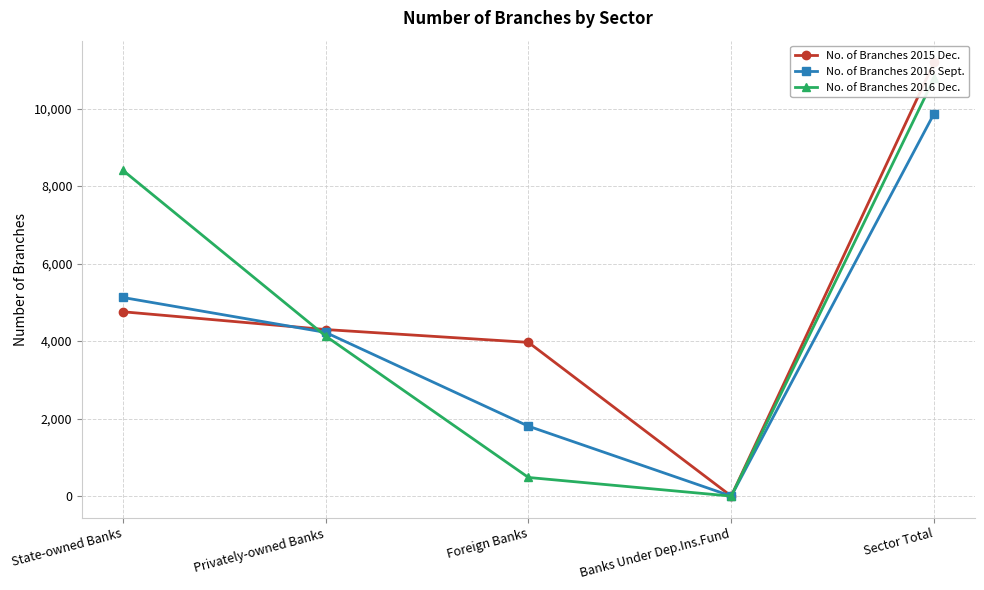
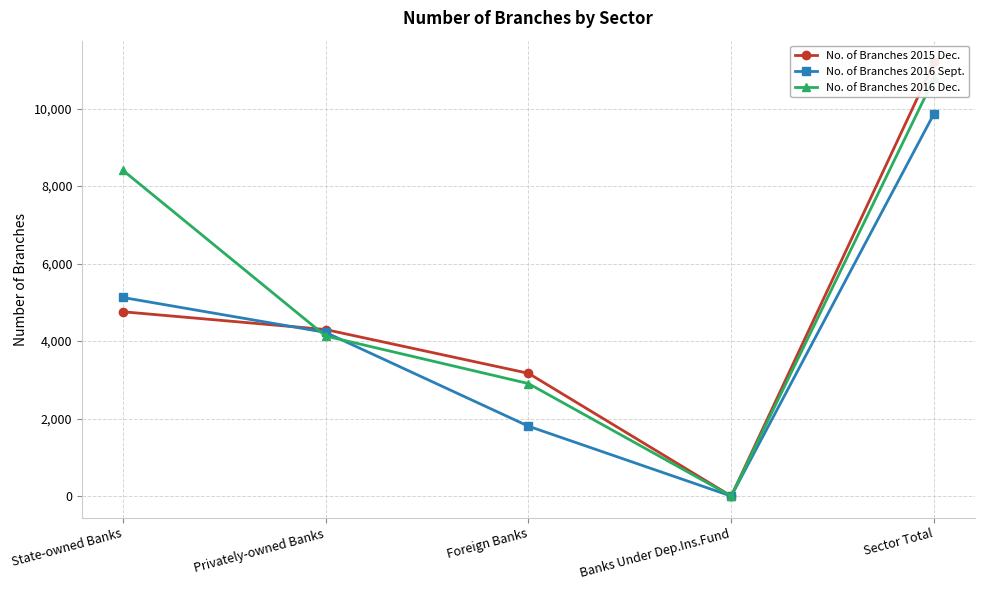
No. of Branches 2015 Dec., Foreign Banks: 4,000 -> 3,200
No. of Branches 2016 Dec., Foreign Banks: 500 -> 2,900
